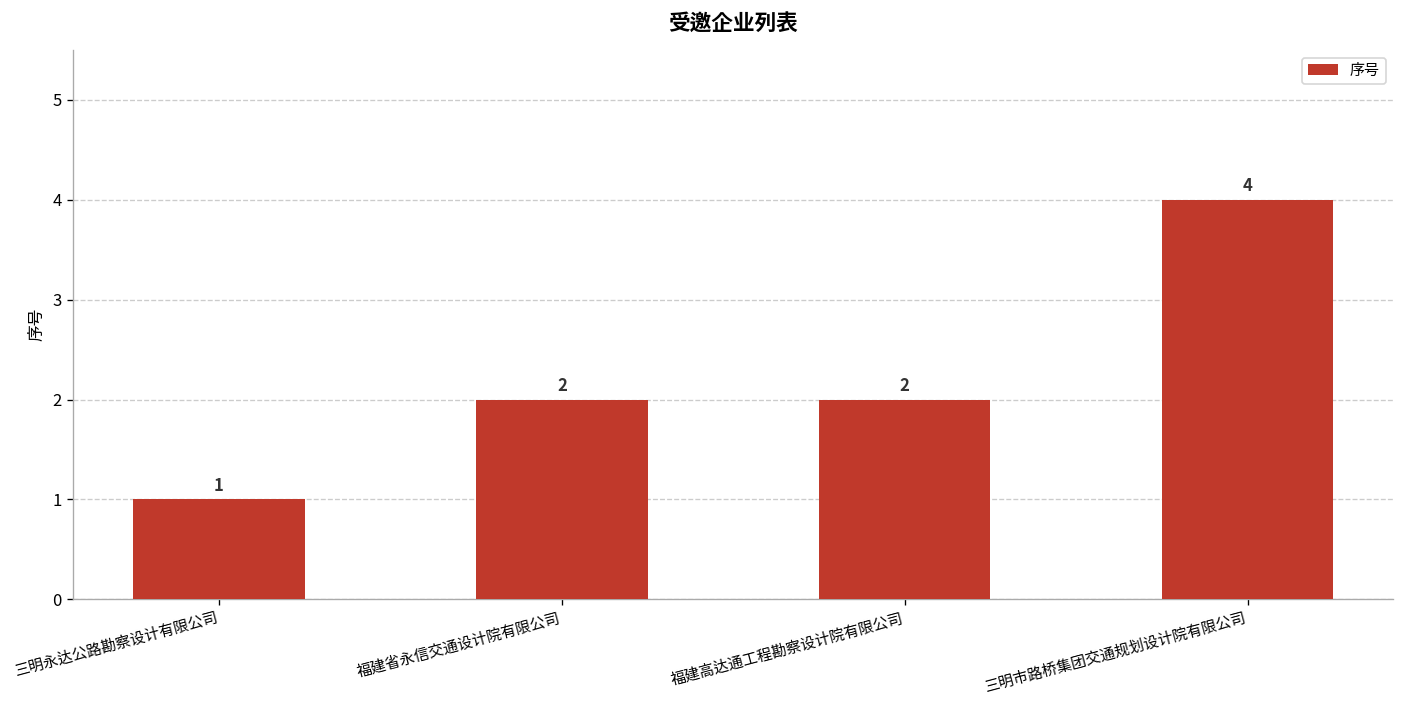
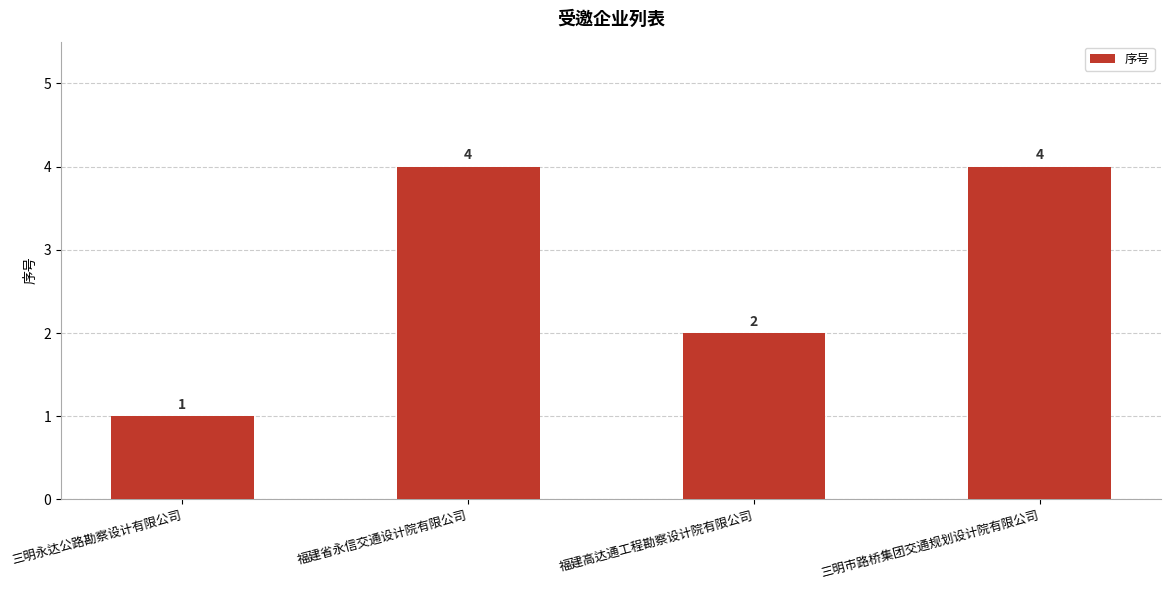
福建省永信交通设计院有限公司: 2 -> 4
